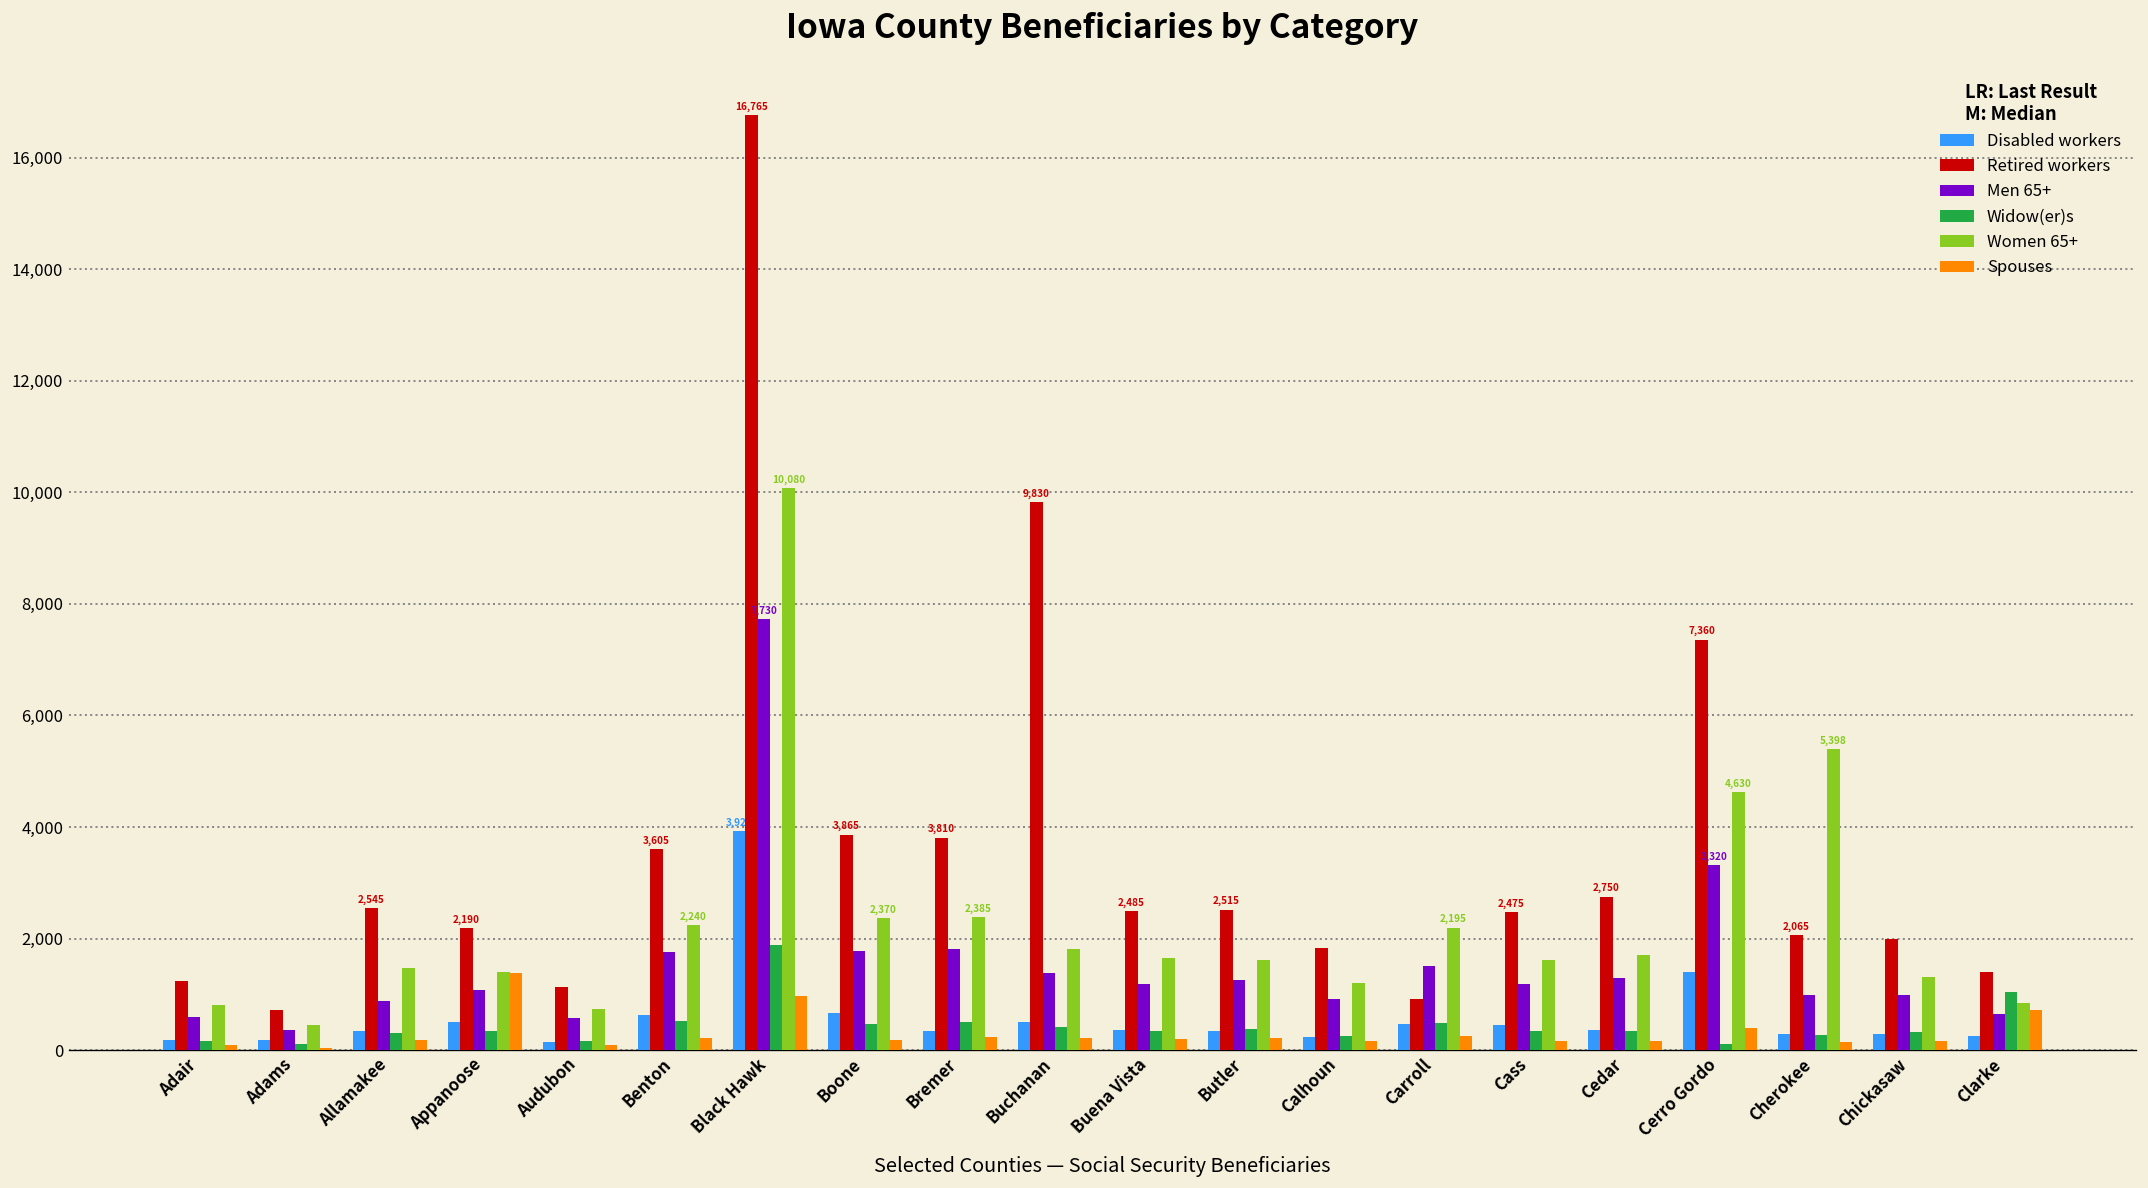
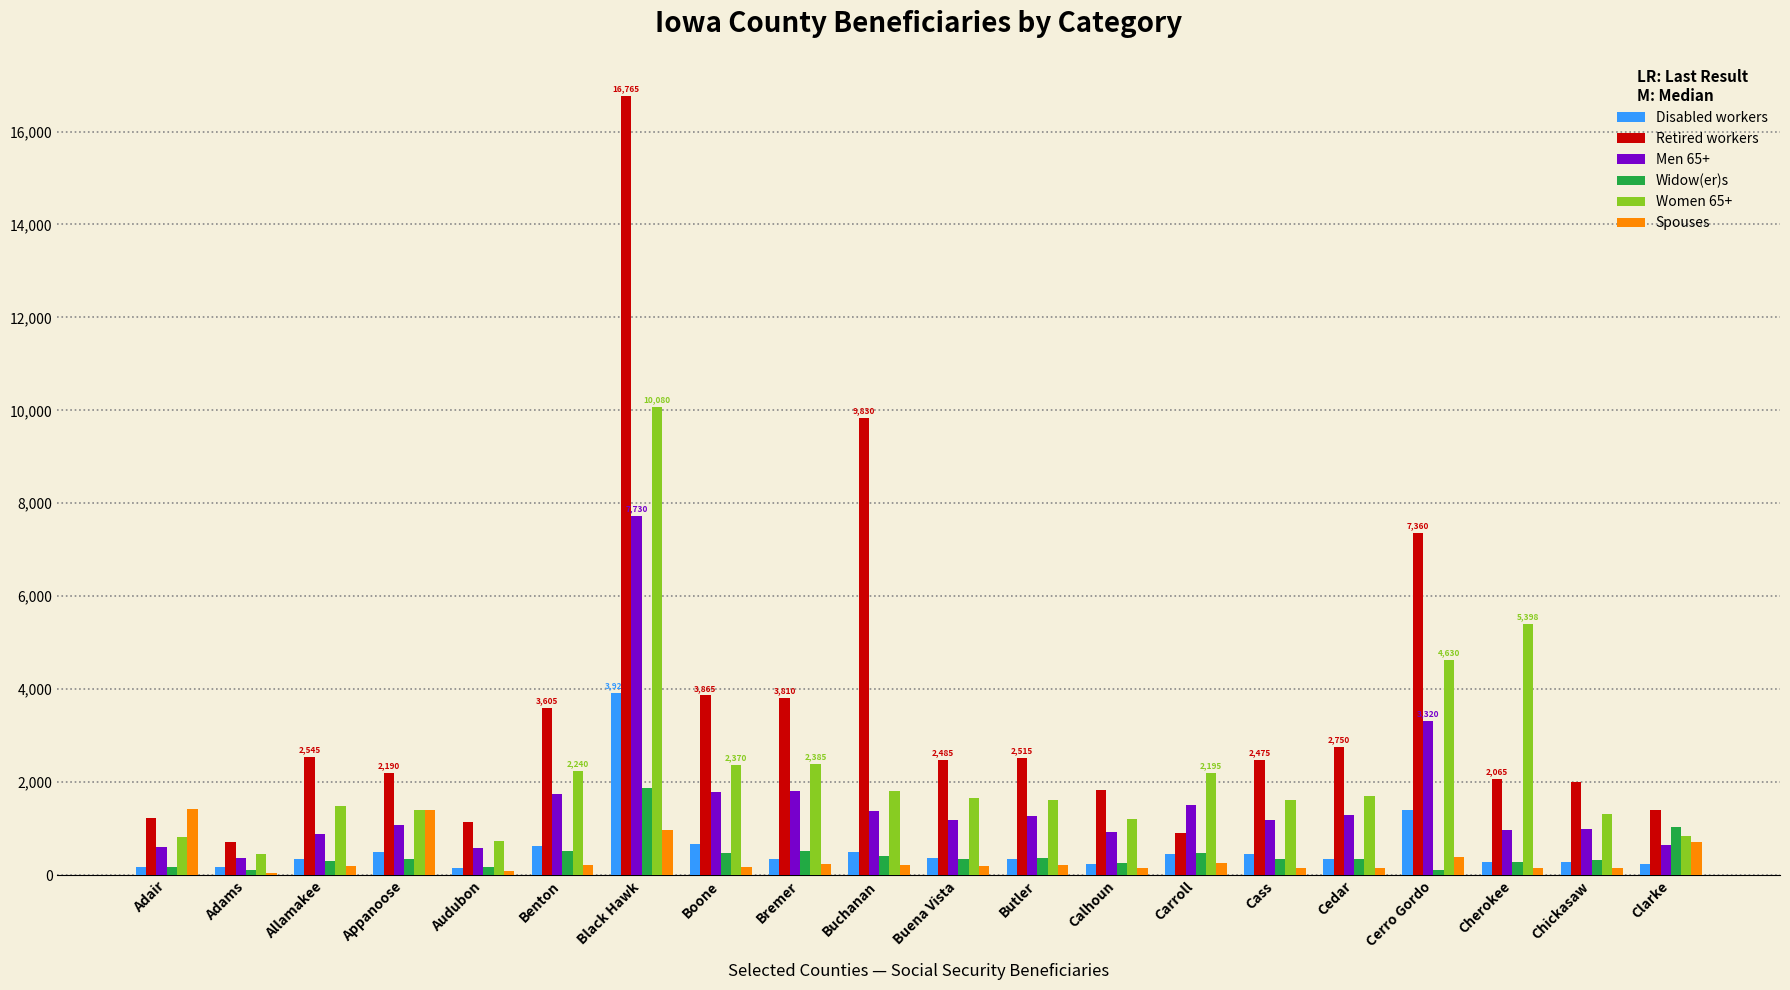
Spouses, Adair: 100 -> 1,400
